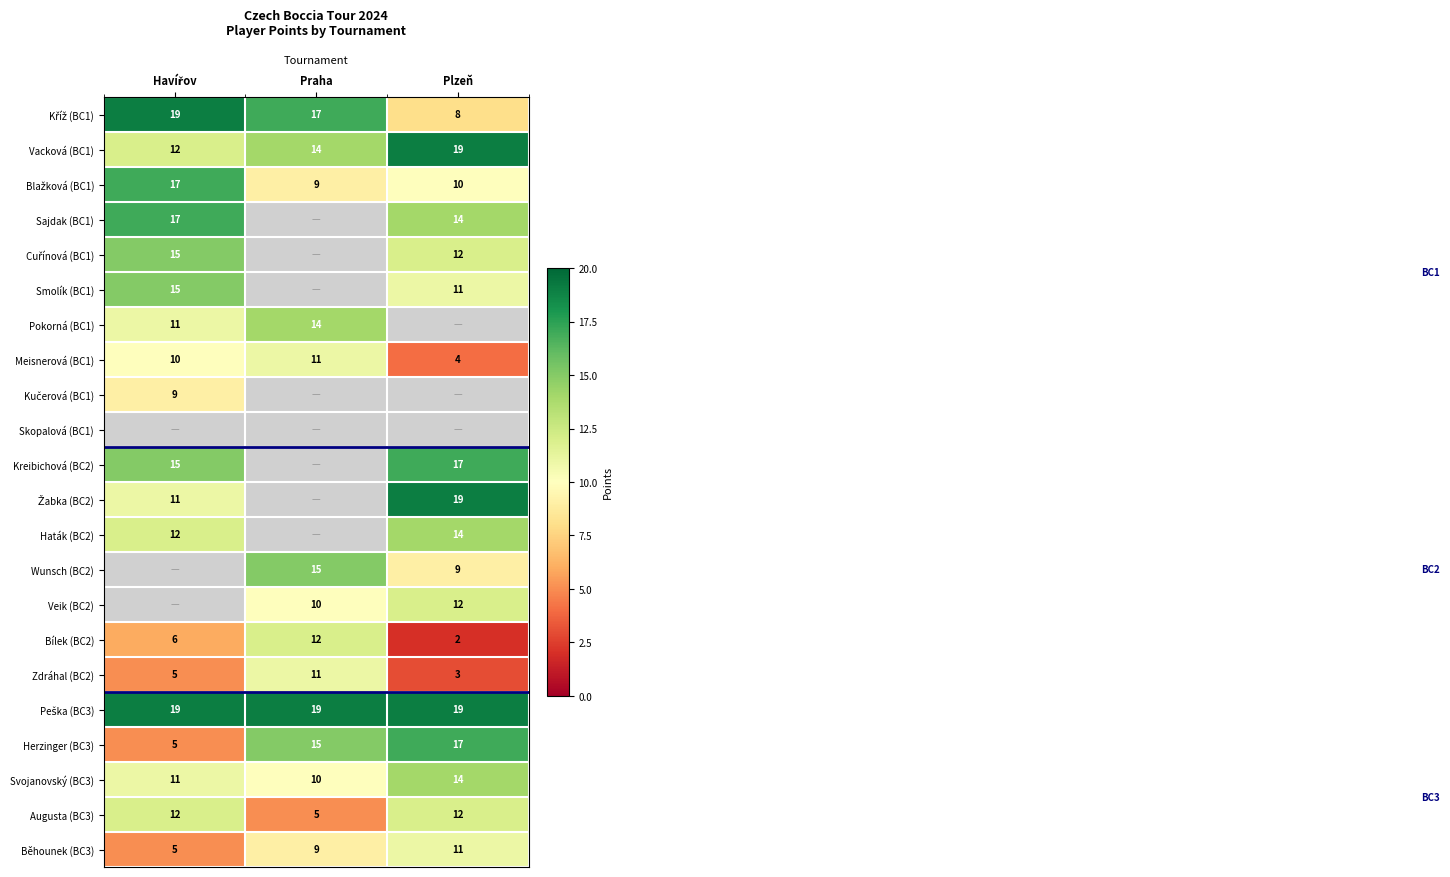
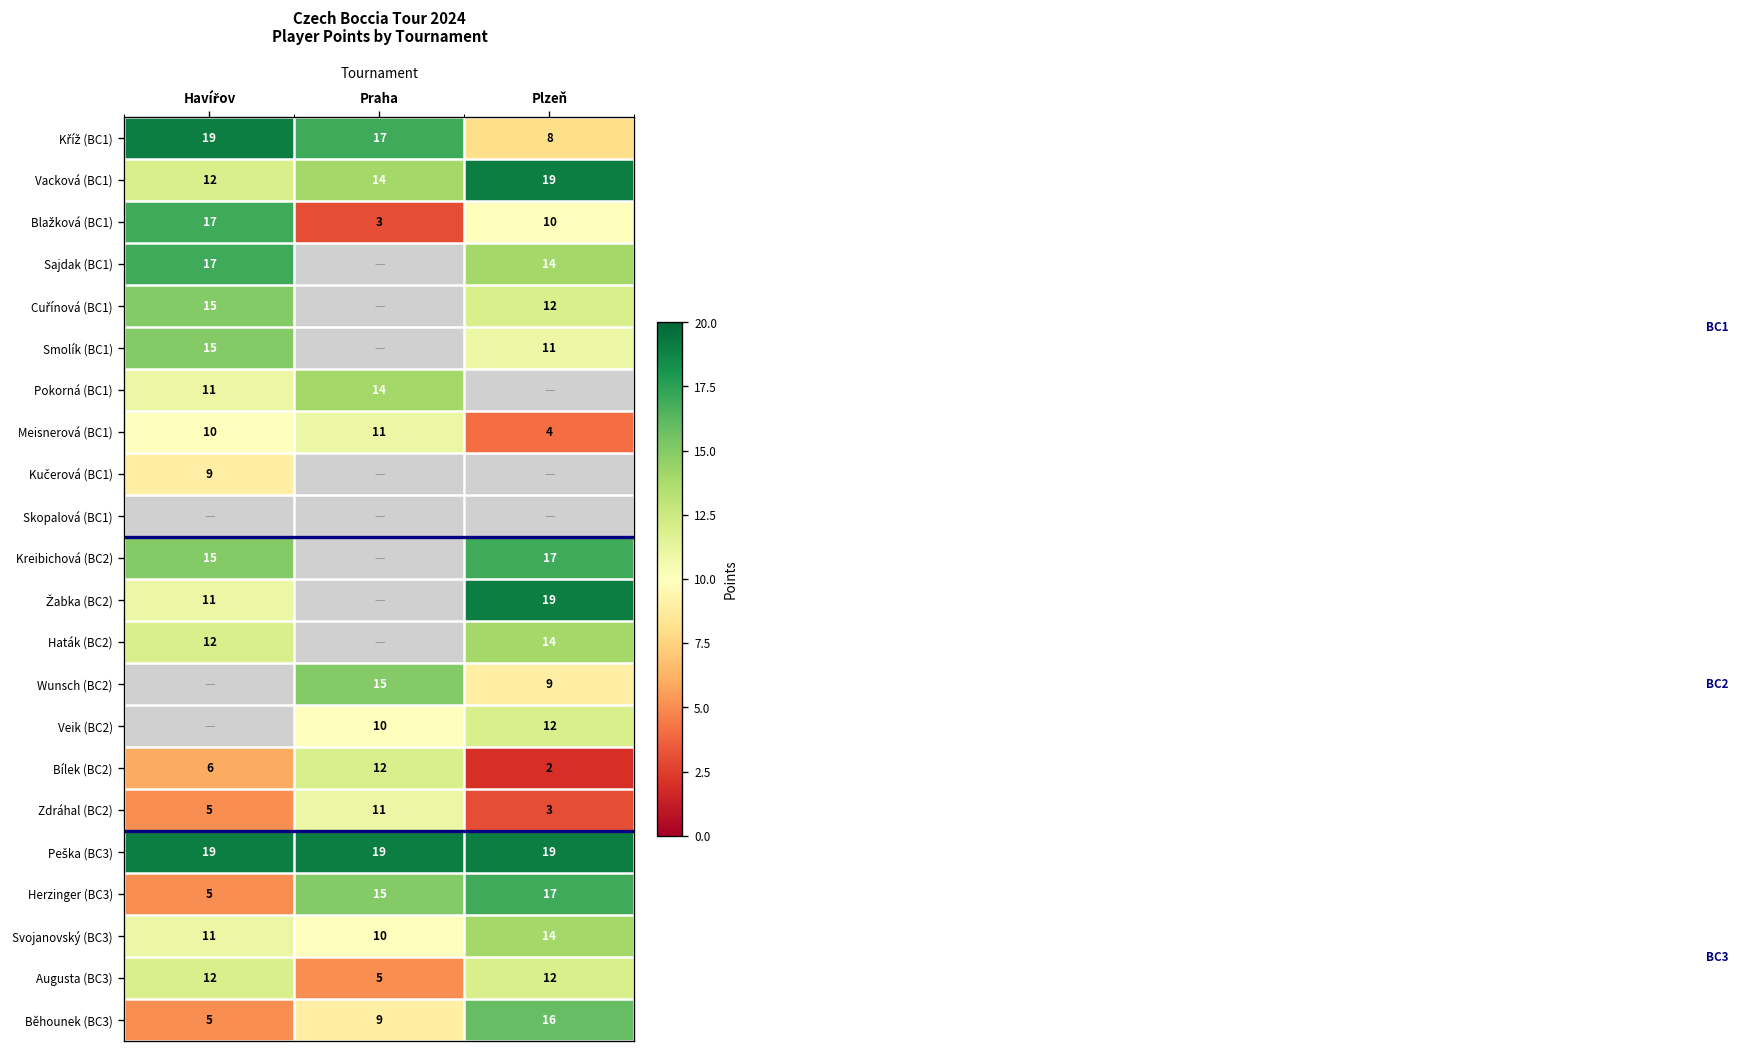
Blažková (BC1), Praha: 9 -> 3
Běhounek (BC3), Plzeň: 11 -> 16
